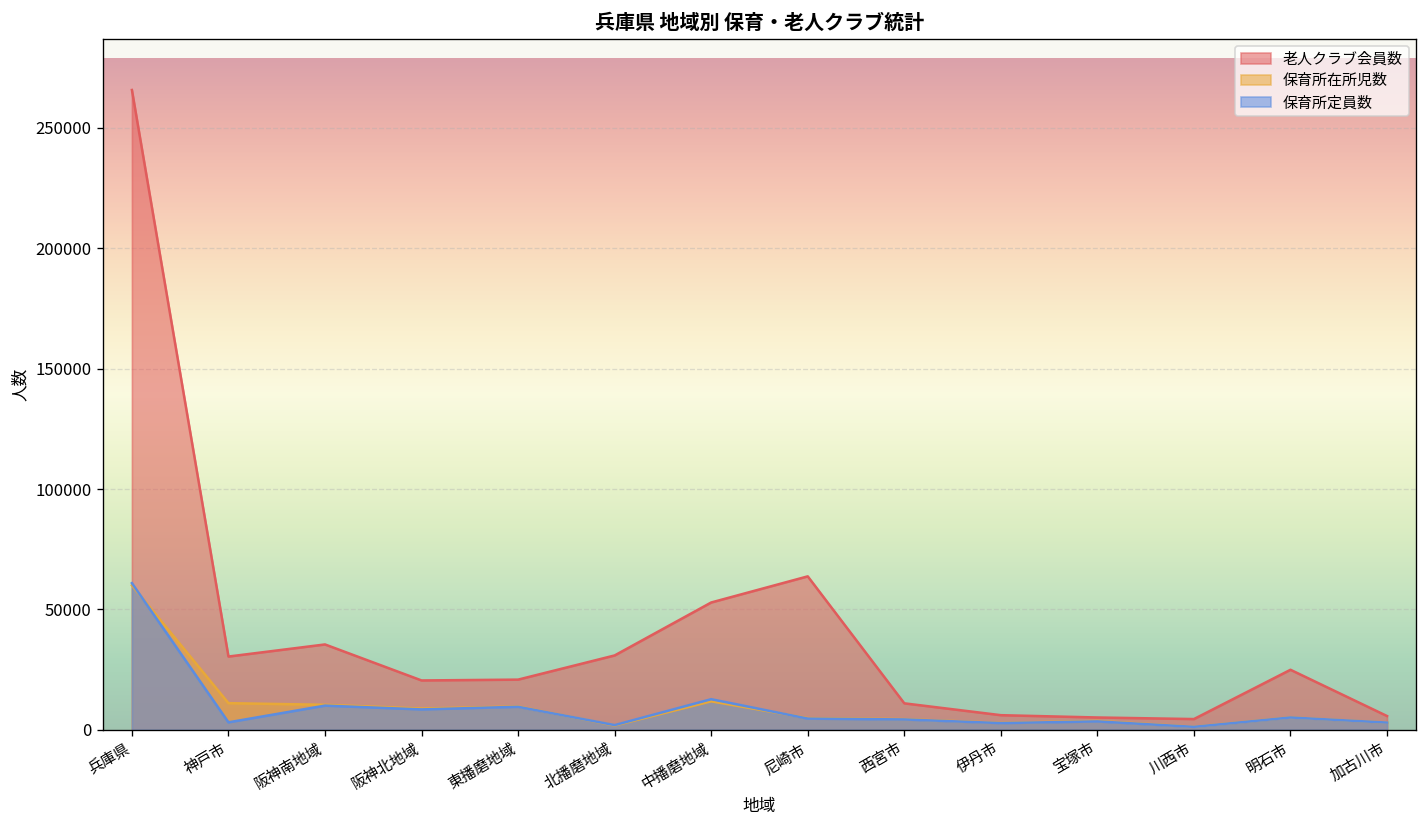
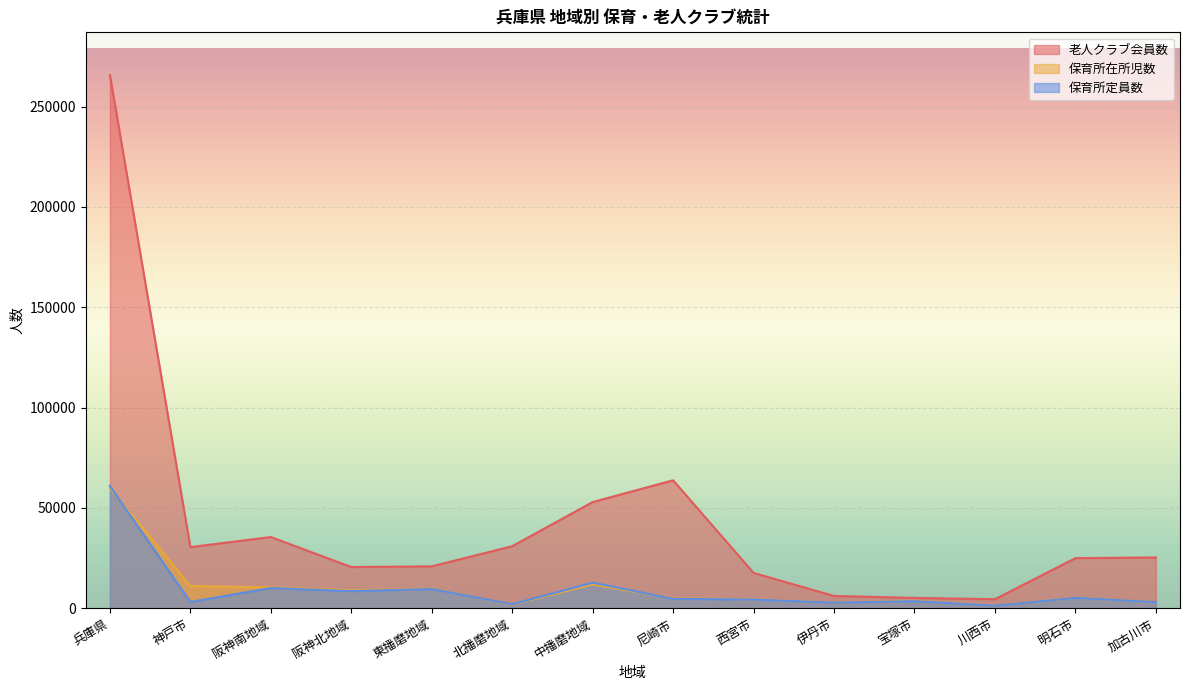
老人クラブ会員数, 西宮市: 11000 -> 18000
老人クラブ会員数, 加古川市: 6000 -> 25000
